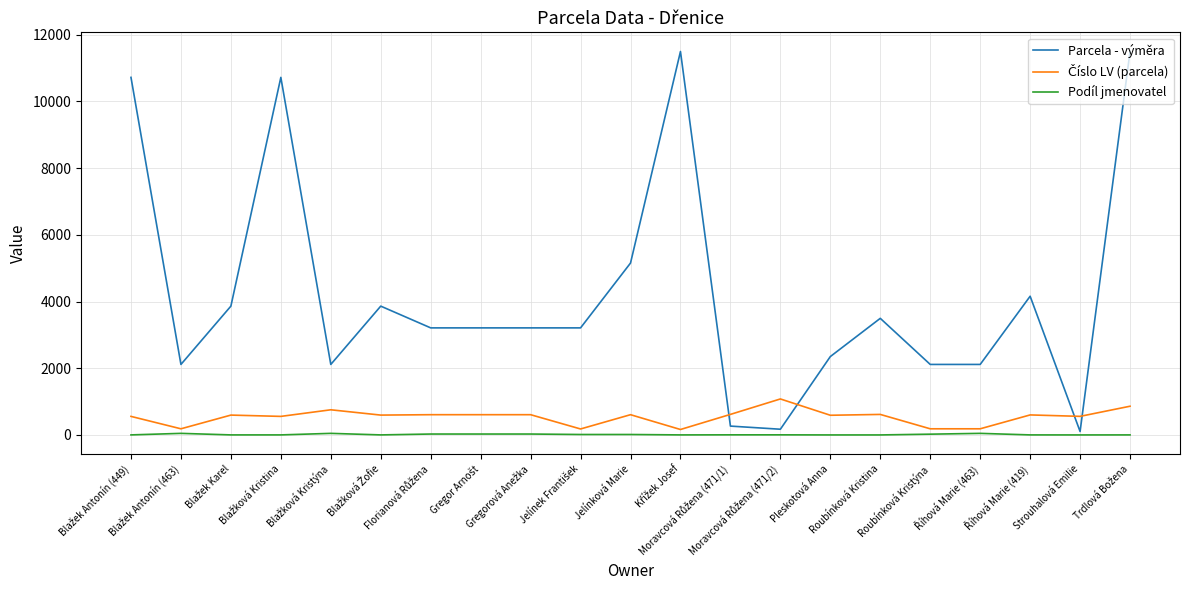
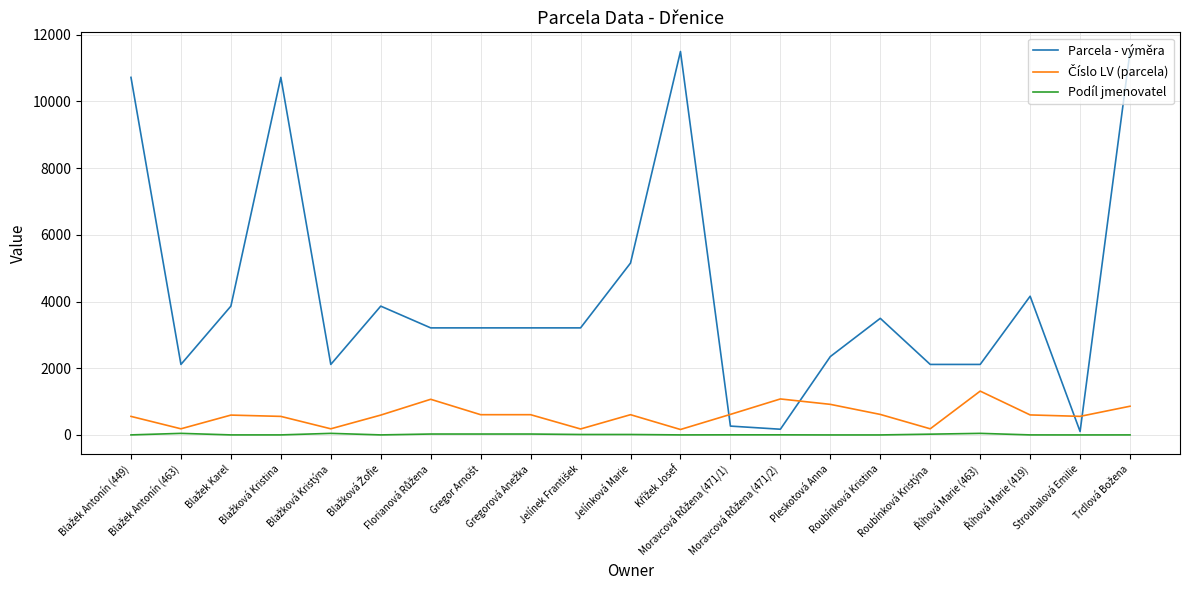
Číslo LV (parcela), Blažková Kristýna: 800 -> 200
Číslo LV (parcela), Florianová Růžena: 600 -> 1100
Číslo LV (parcela), Pleskotová Anna: 600 -> 900
Číslo LV (parcela), Říhová Marie (463): 200 -> 1300
